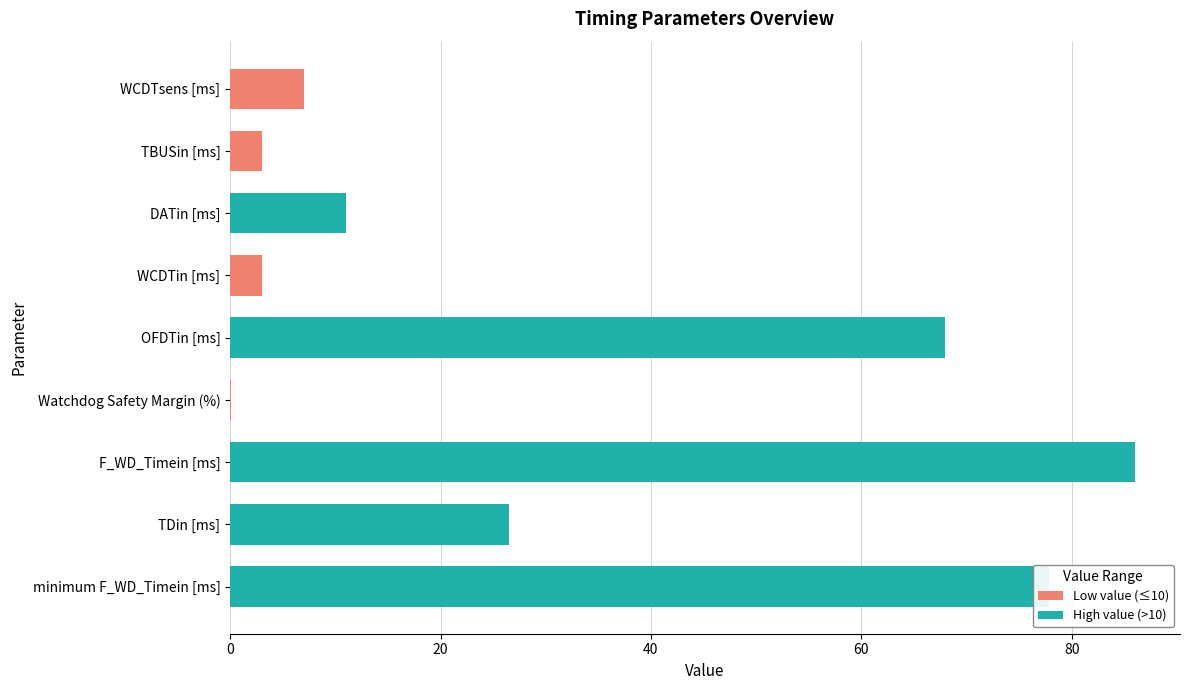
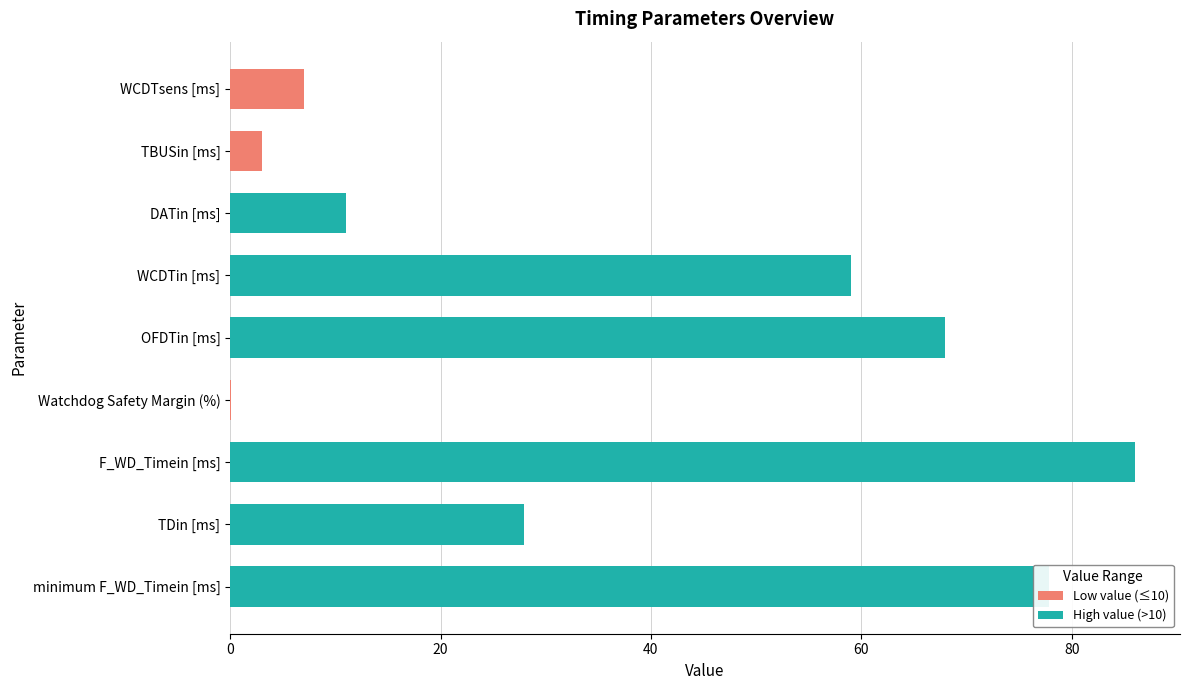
WCDTin [ms]: 3 -> 59
TDin [ms]: 26.5 -> 27.9
